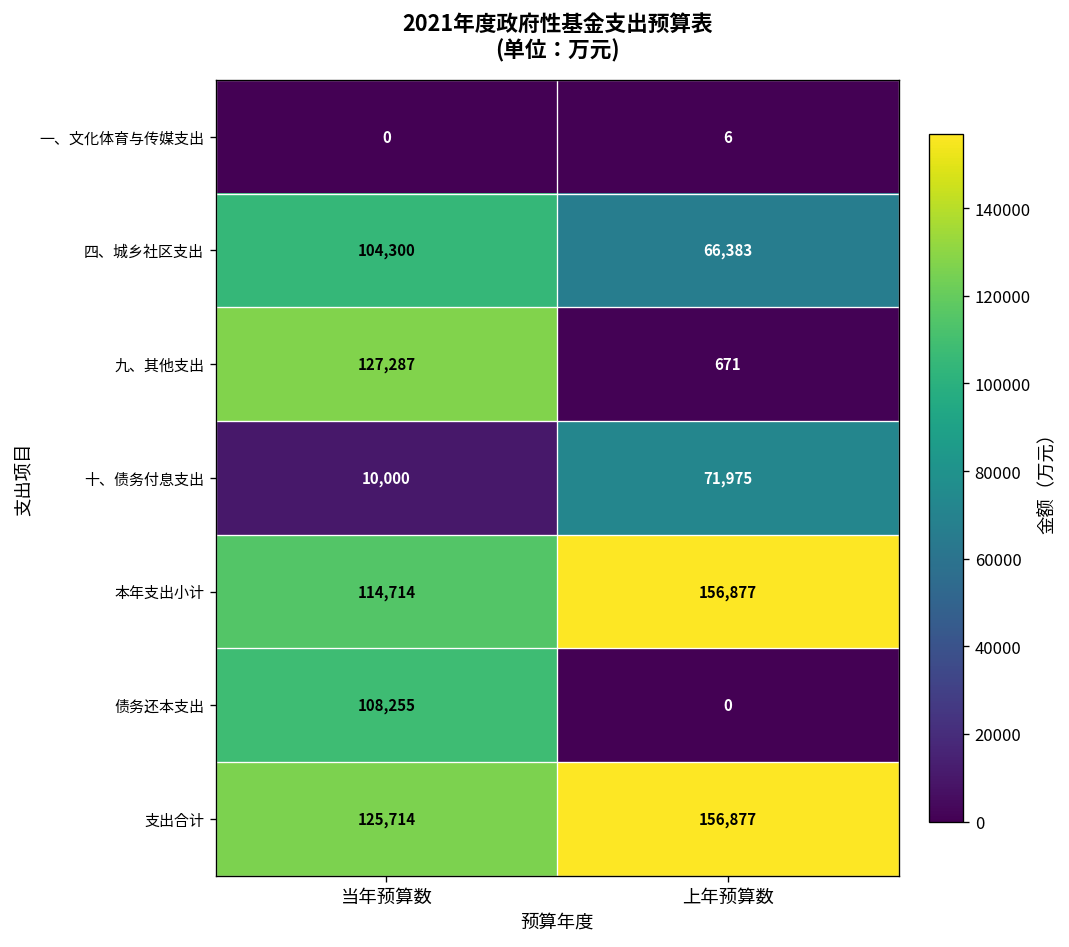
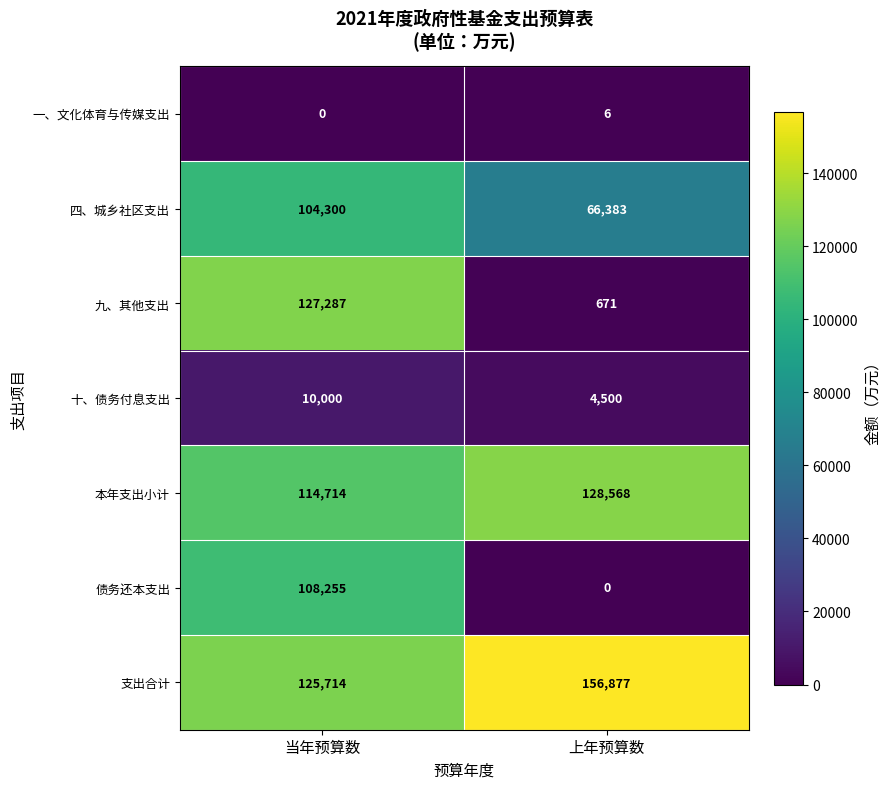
十、债务付息支出, 上年预算数: 71,975 -> 4,500
本年支出小计, 上年预算数: 156,877 -> 128,568
